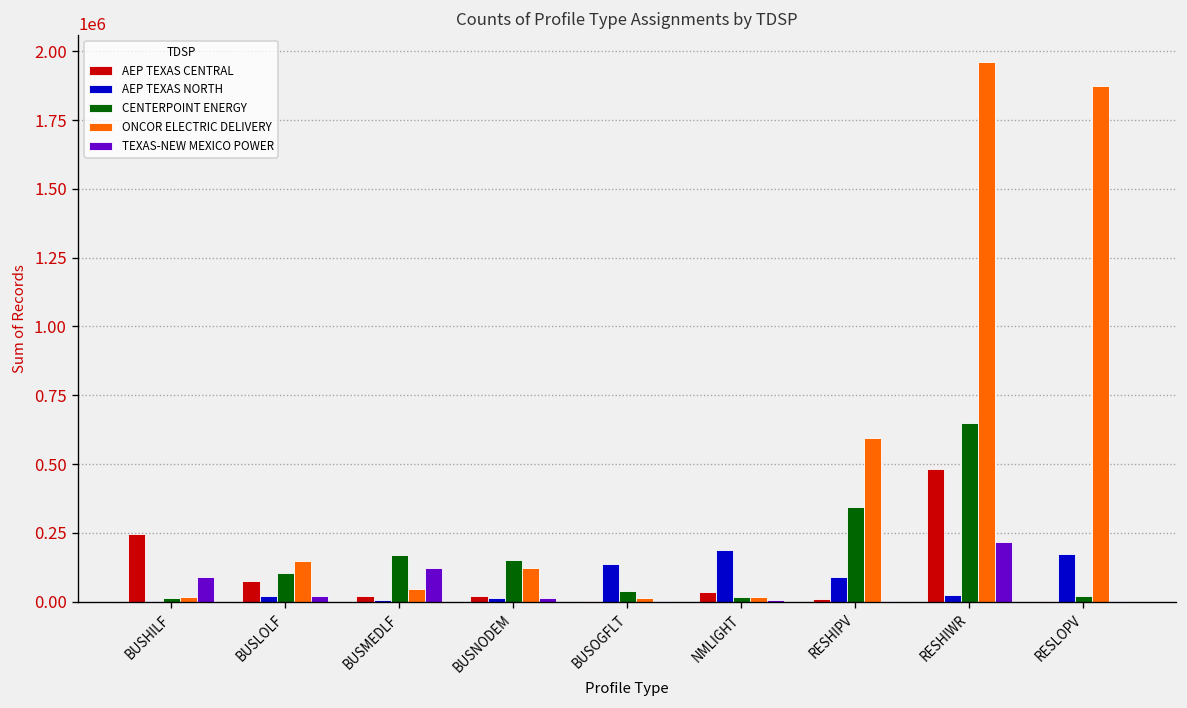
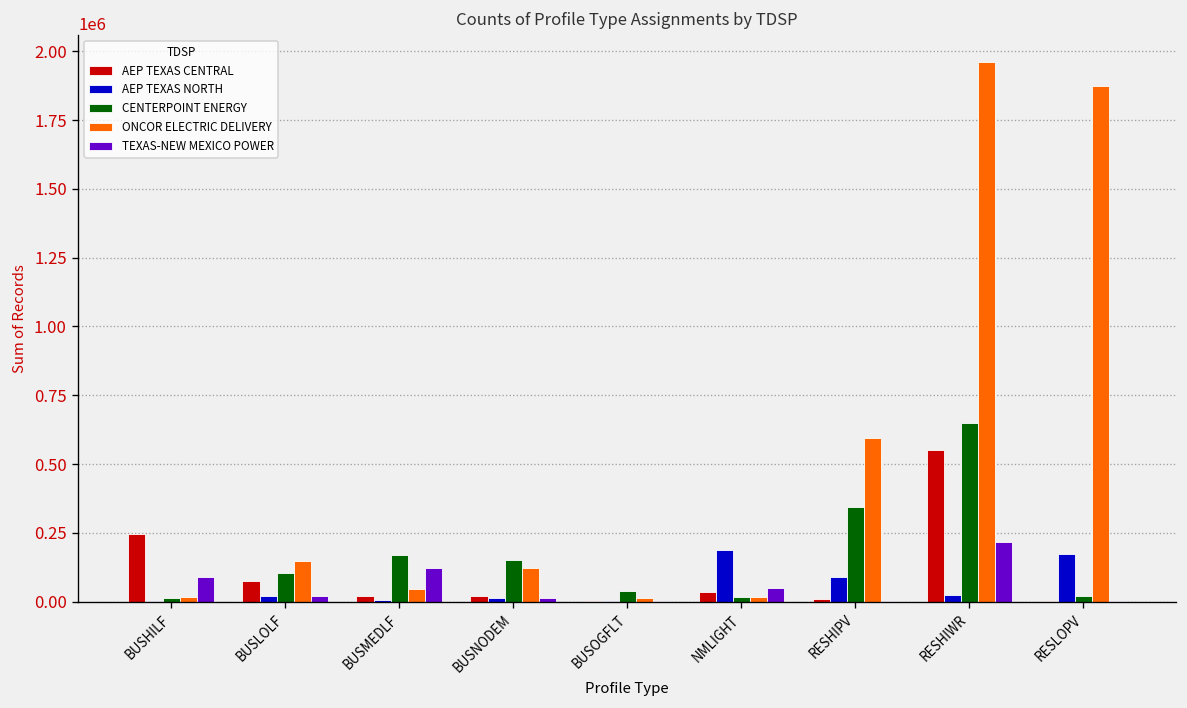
AEP TEXAS NORTH, BUSOGFLT: 140000 -> 0
TEXAS-NEW MEXICO POWER, NMLIGHT: 0 -> 50000
AEP TEXAS CENTRAL, RESHIWR: 480000 -> 550000
